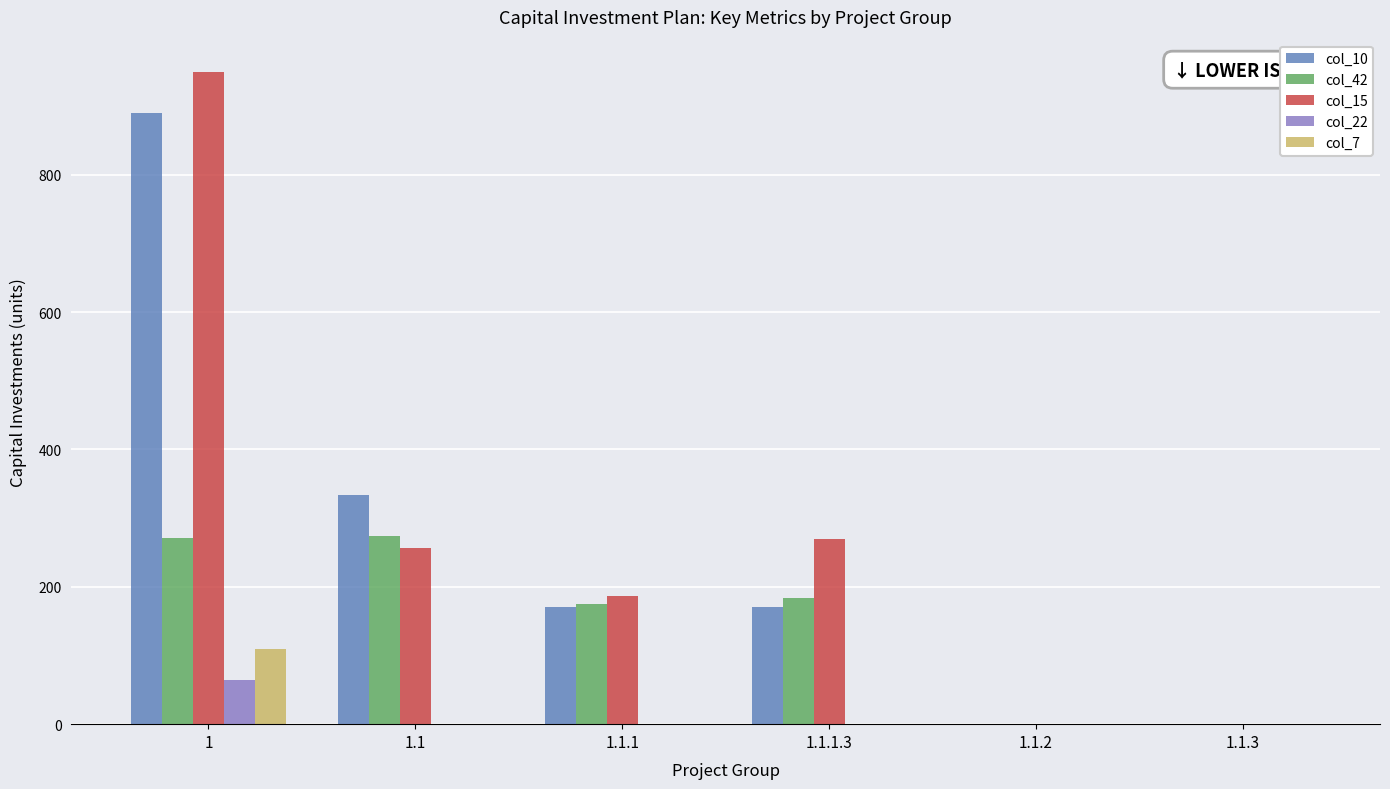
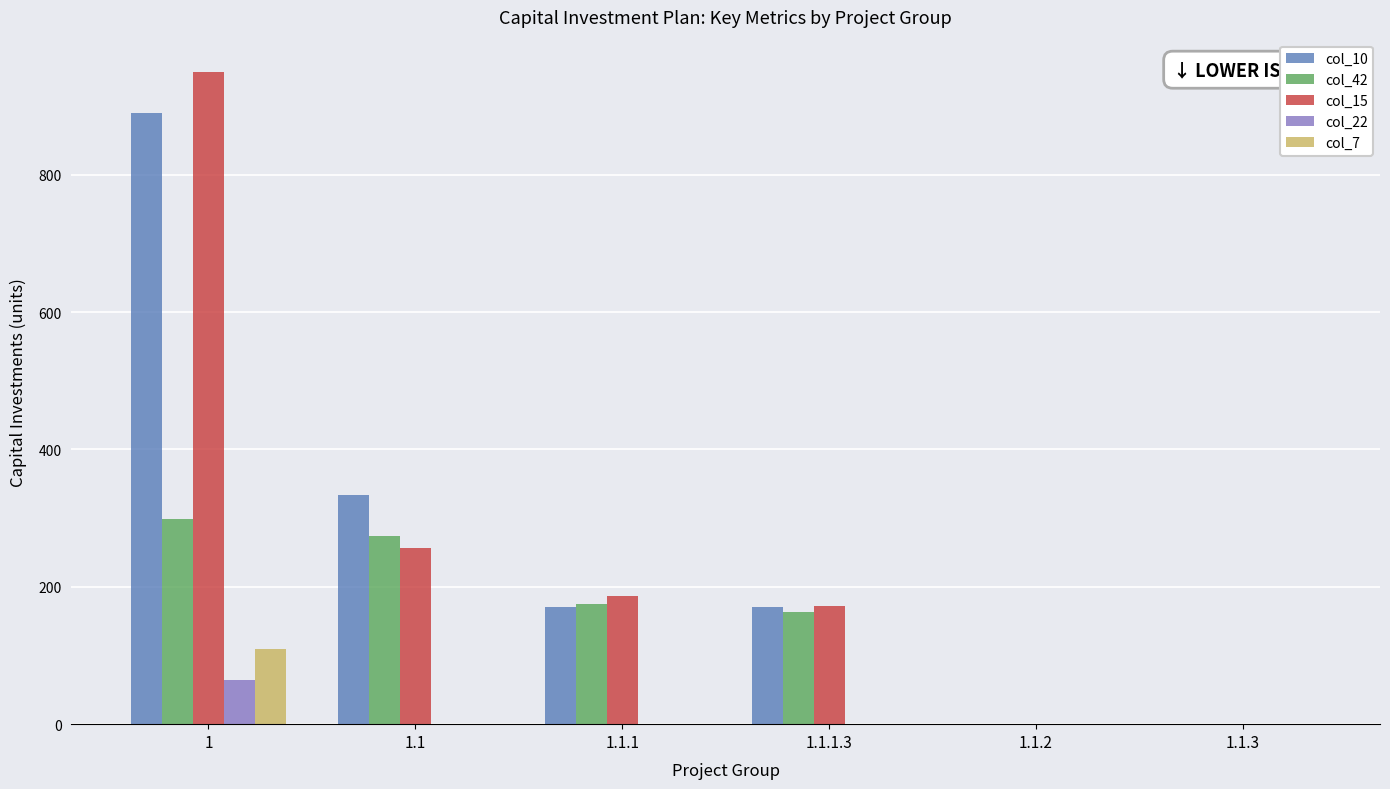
col_42, 1: 270 -> 300
col_42, 1.1.1.3: 180 -> 160
col_15, 1.1.1.3: 270 -> 170
